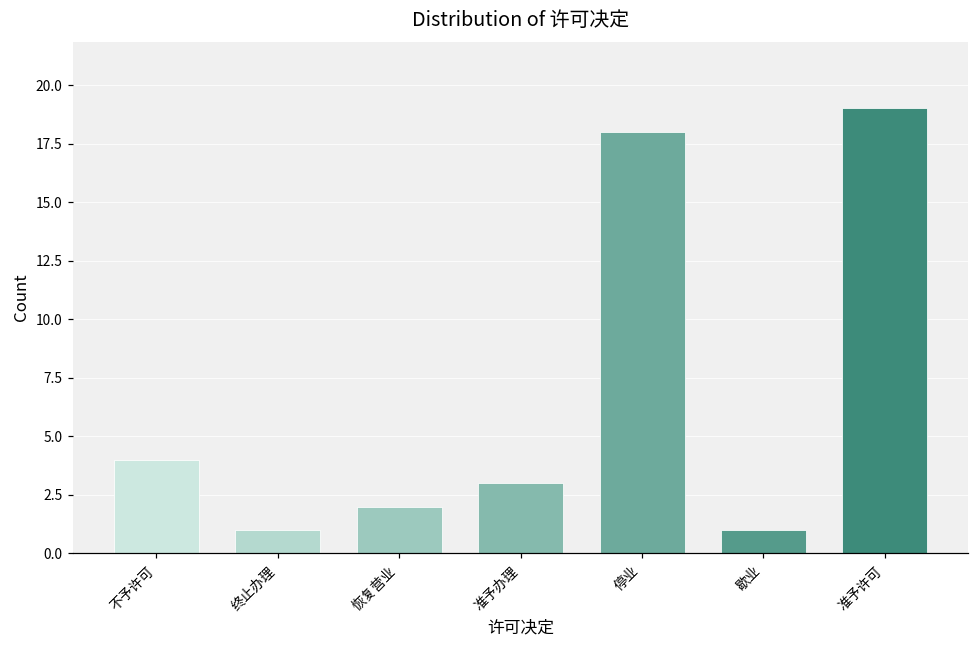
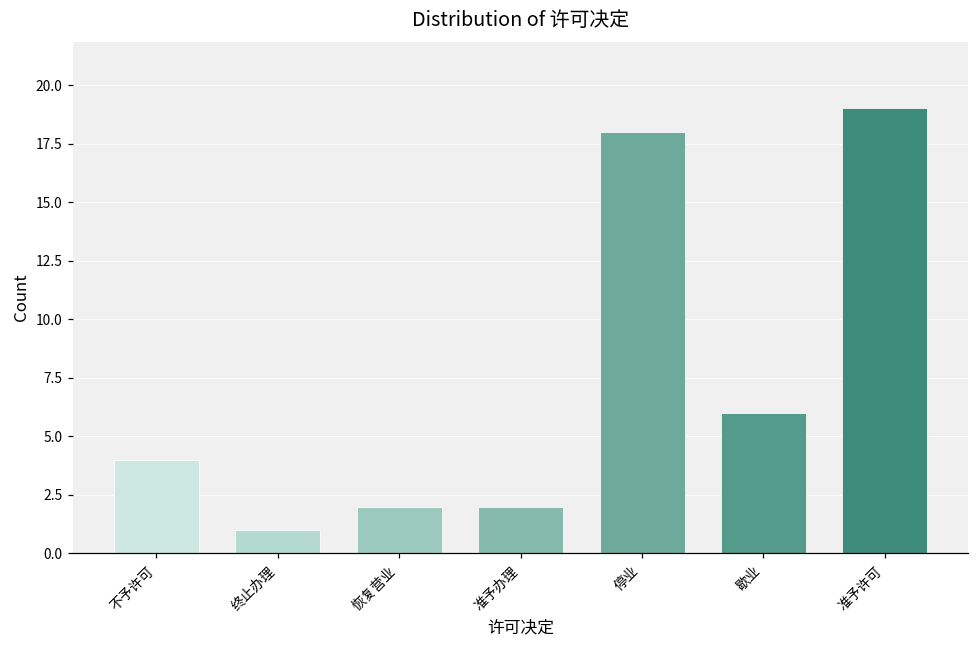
准予办理: 3 -> 2
歇业: 1 -> 6
